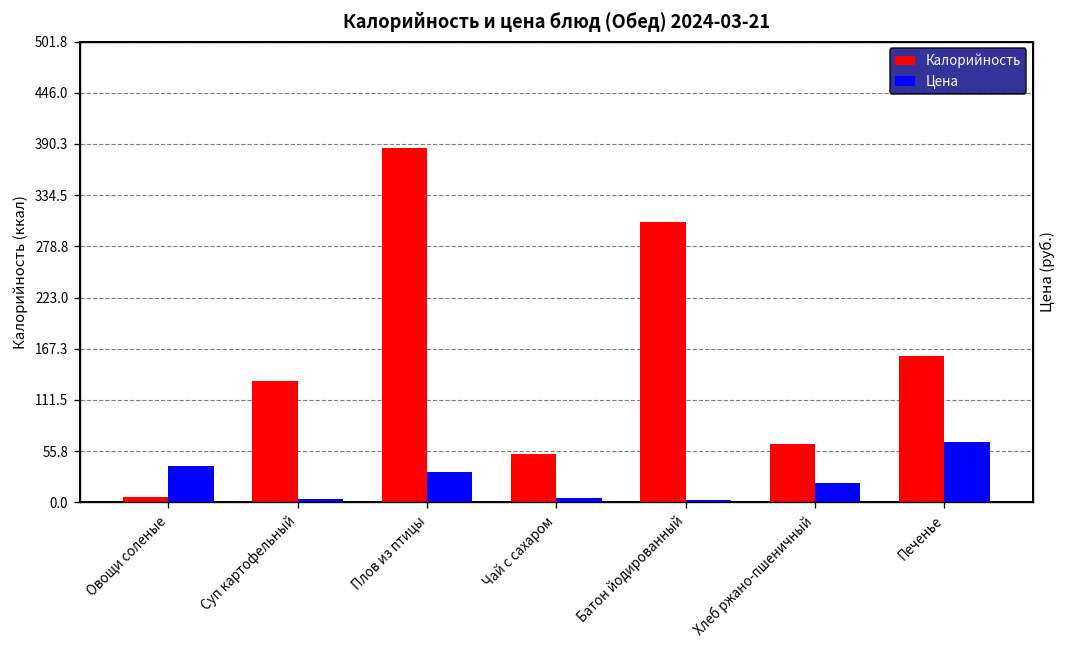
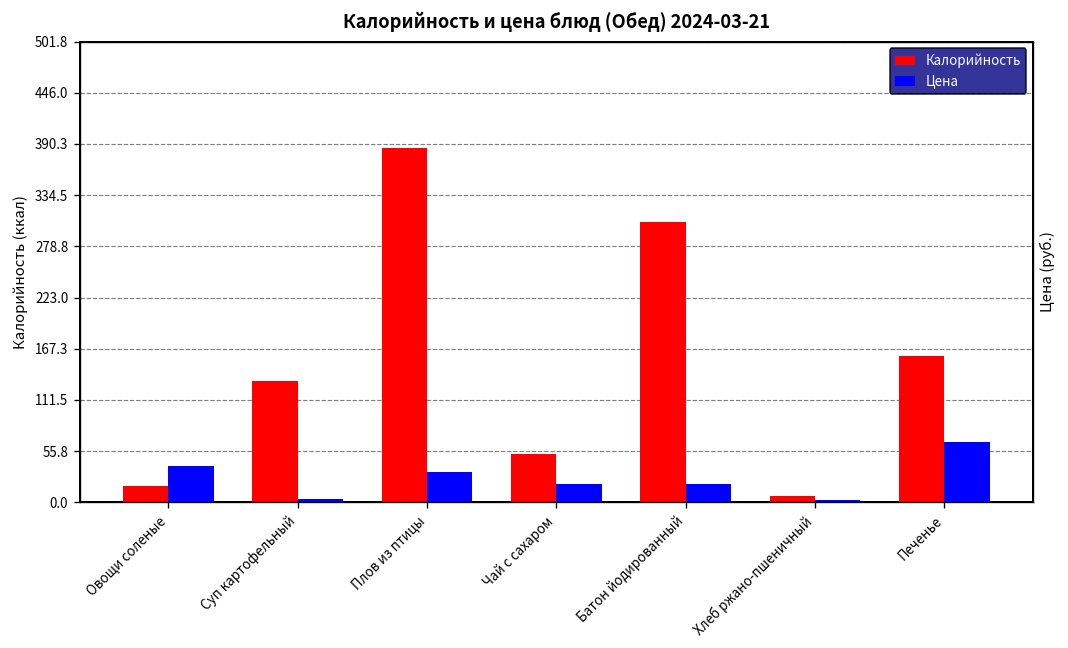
Калорийность, Овощи соленые: 10 -> 20
Цена, Чай с сахаром: 0 -> 20
Цена, Батон йодированный: 0 -> 20
Калорийность, Хлеб ржано-пшеничный: 60 -> 10
Цена, Хлеб ржано-пшеничный: 20 -> 0
